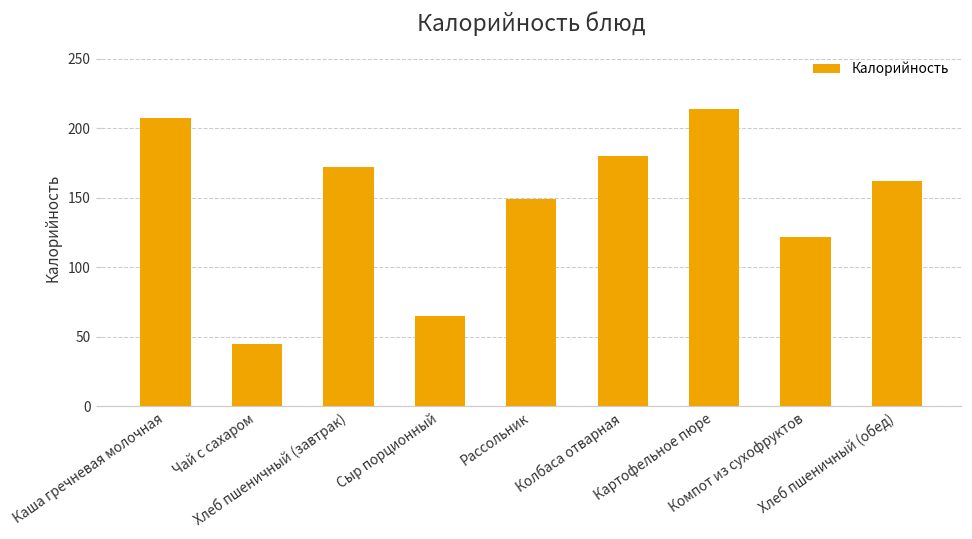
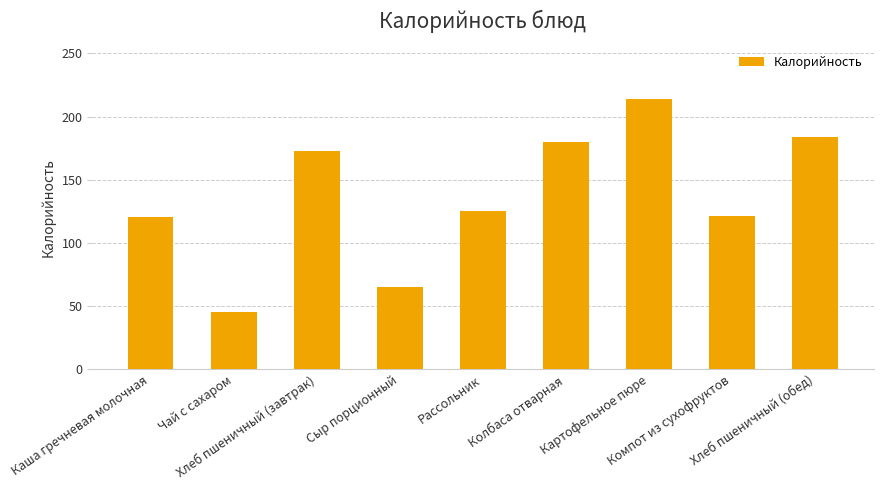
Каша гречневая молочная: 207 -> 121
Рассольник: 149 -> 125
Хлеб пшеничный (обед): 162 -> 184
